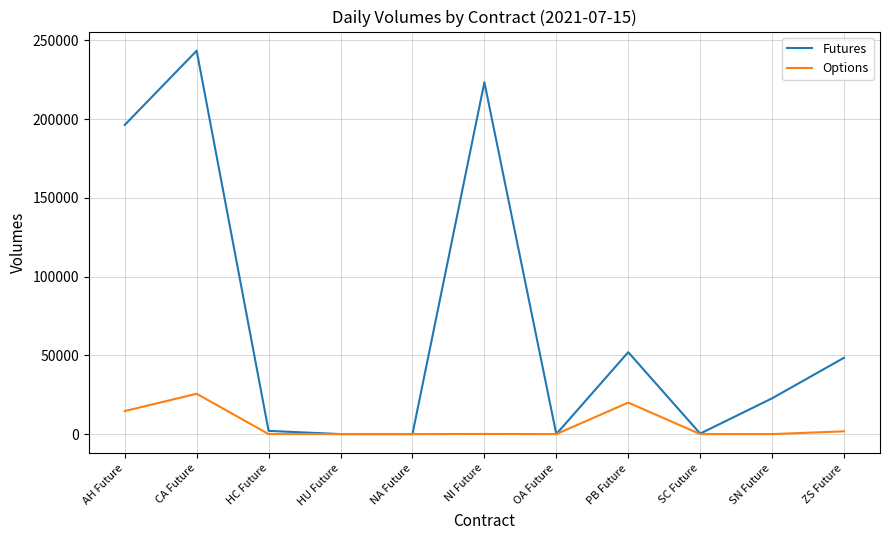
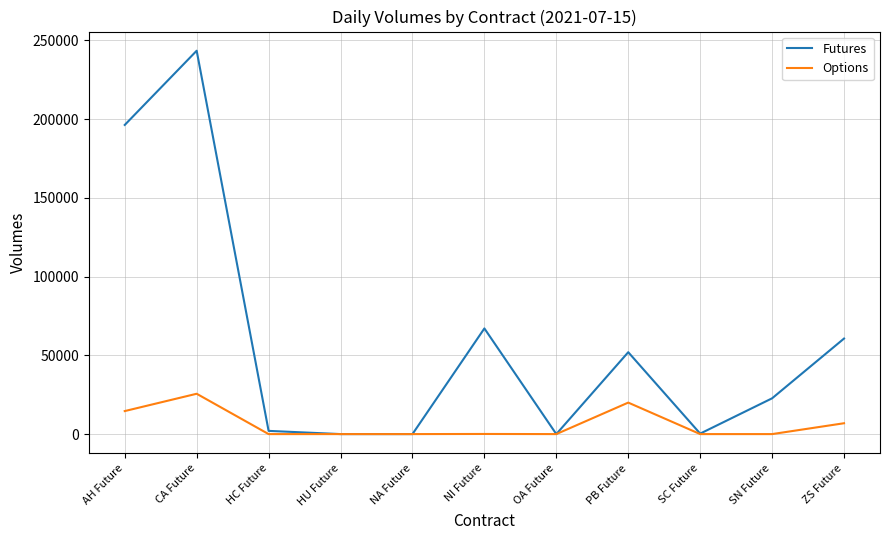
Futures, NI Future: 223000 -> 67000
Futures, ZS Future: 48000 -> 61000
Options, ZS Future: 2000 -> 7000
